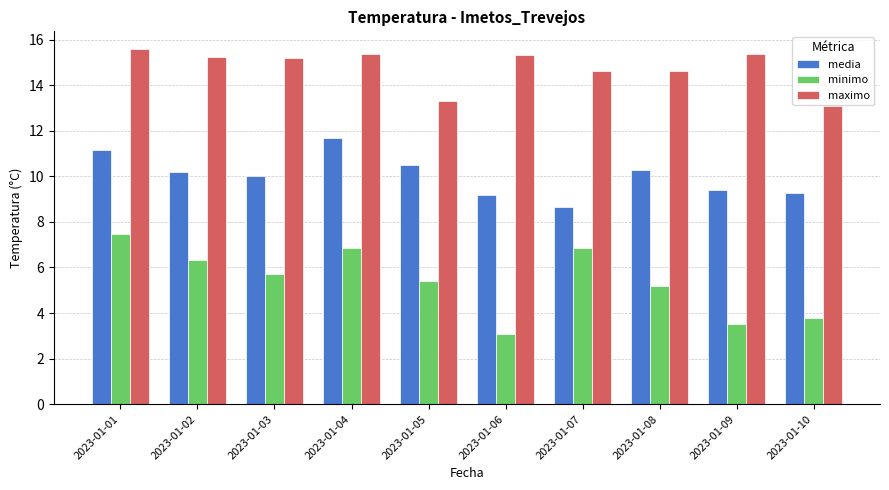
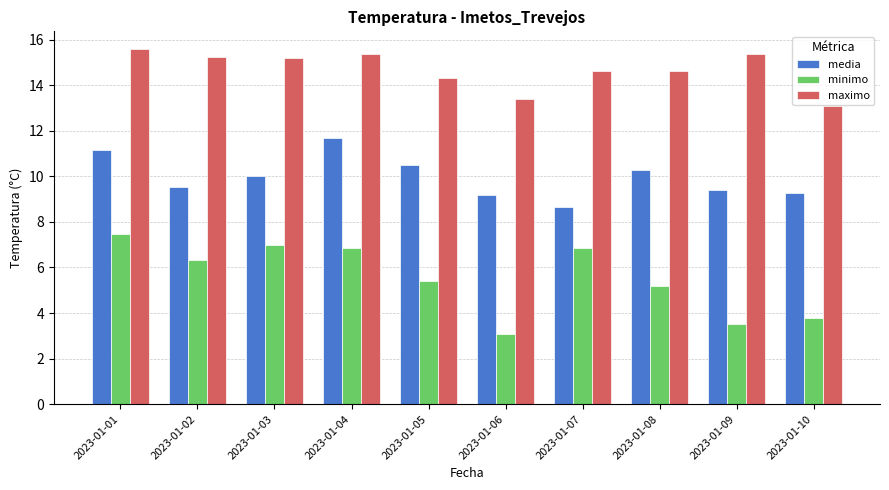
media, 2023-01-02: 10.2 -> 9.5
minimo, 2023-01-03: 5.7 -> 7.0
maximo, 2023-01-05: 13.3 -> 14.3
maximo, 2023-01-06: 15.3 -> 13.4
